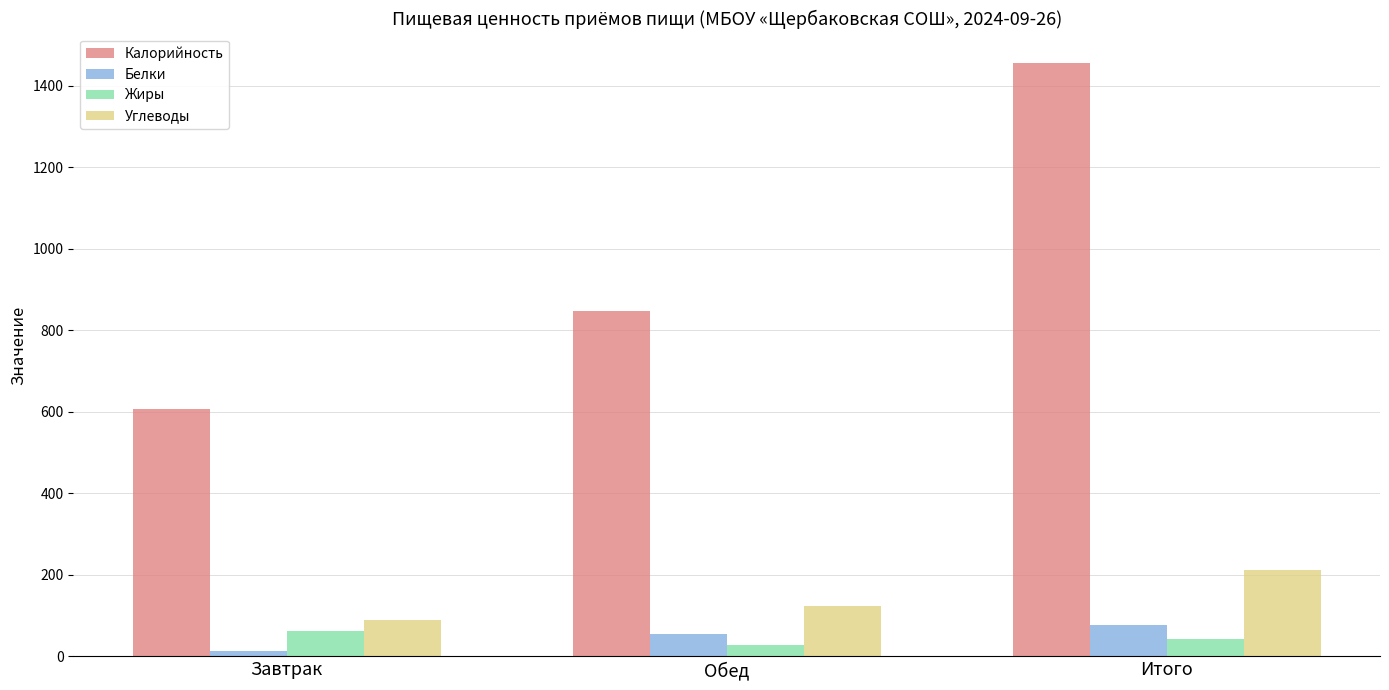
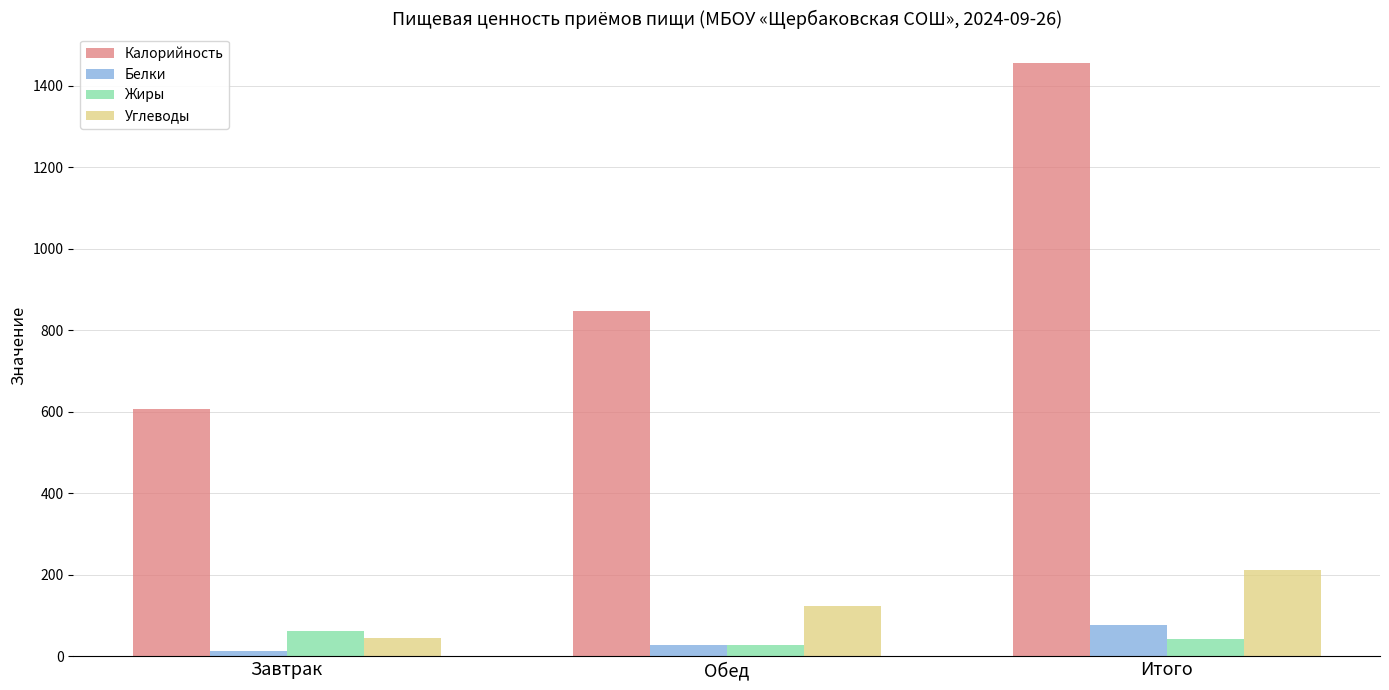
Углеводы, Завтрак: 90 -> 50
Белки, Обед: 50 -> 30
